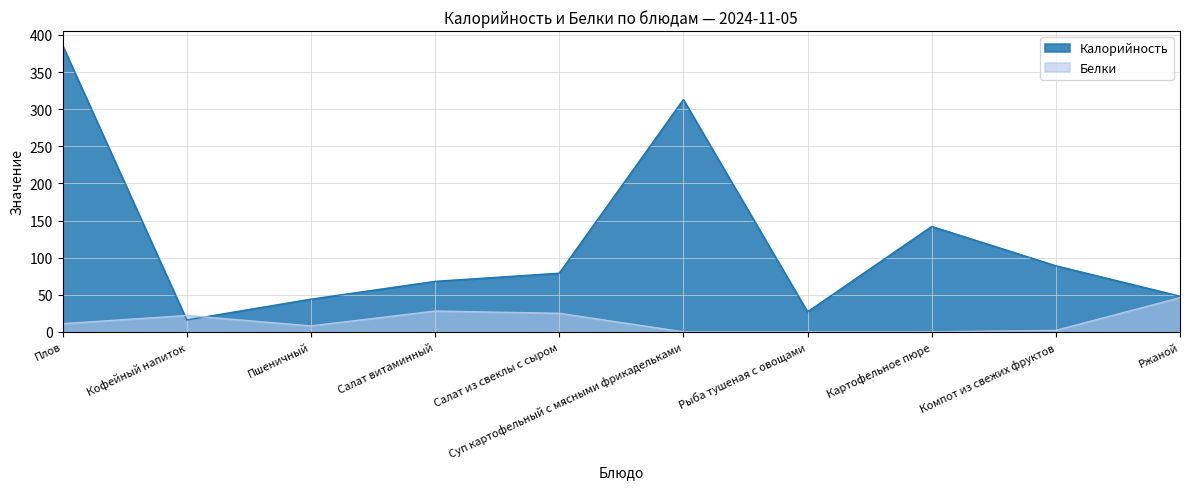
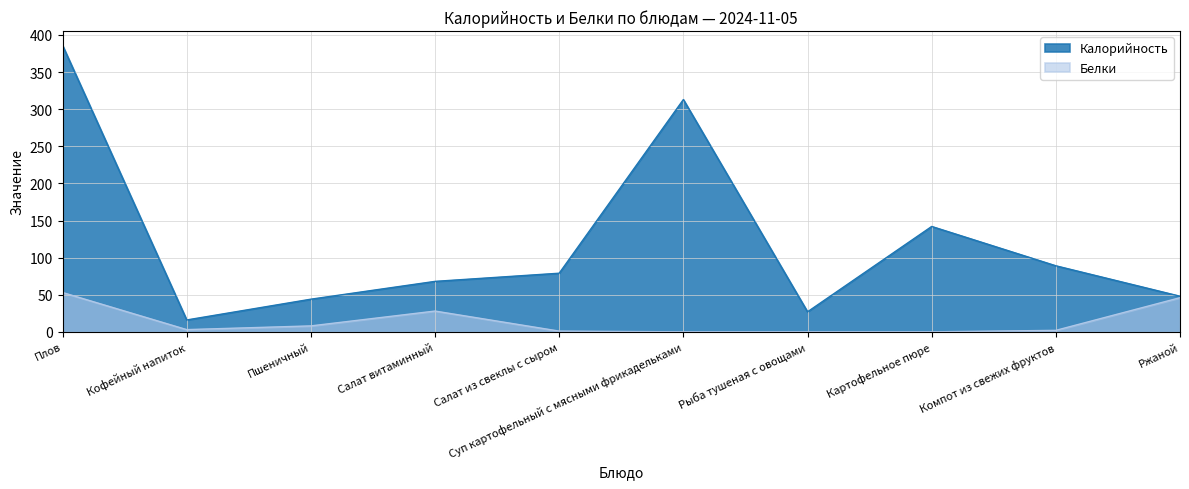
Белки, Плов: 10 -> 50
Белки, Кофейный напиток: 20 -> 0
Белки, Салат из свеклы с сыром: 30 -> 0
